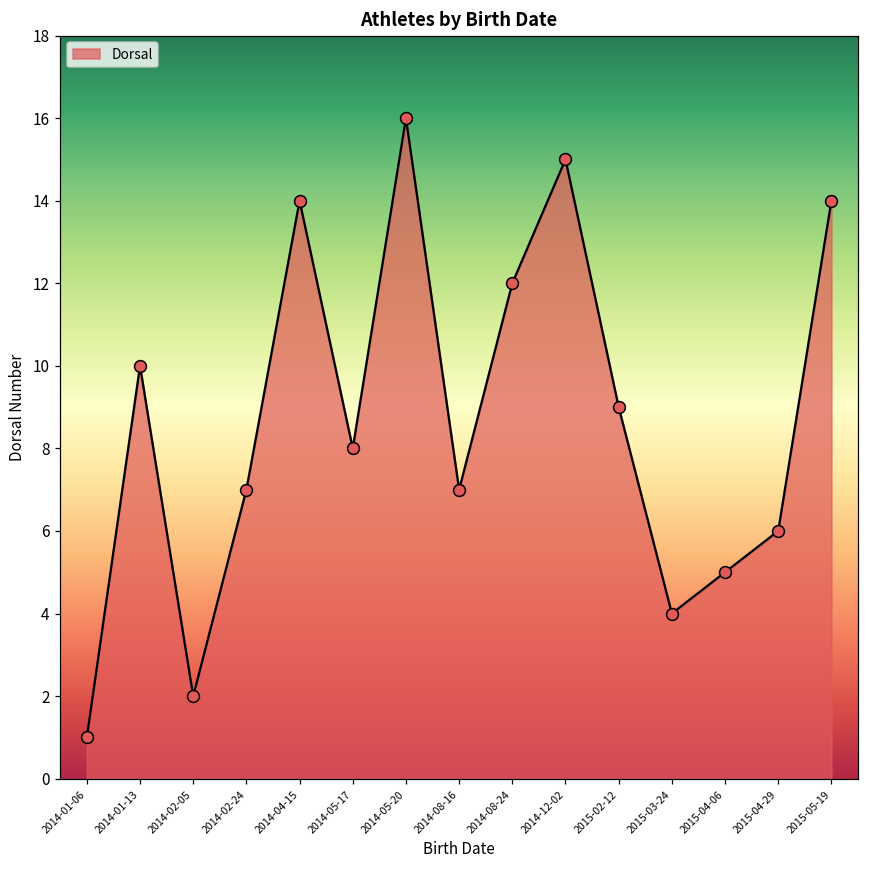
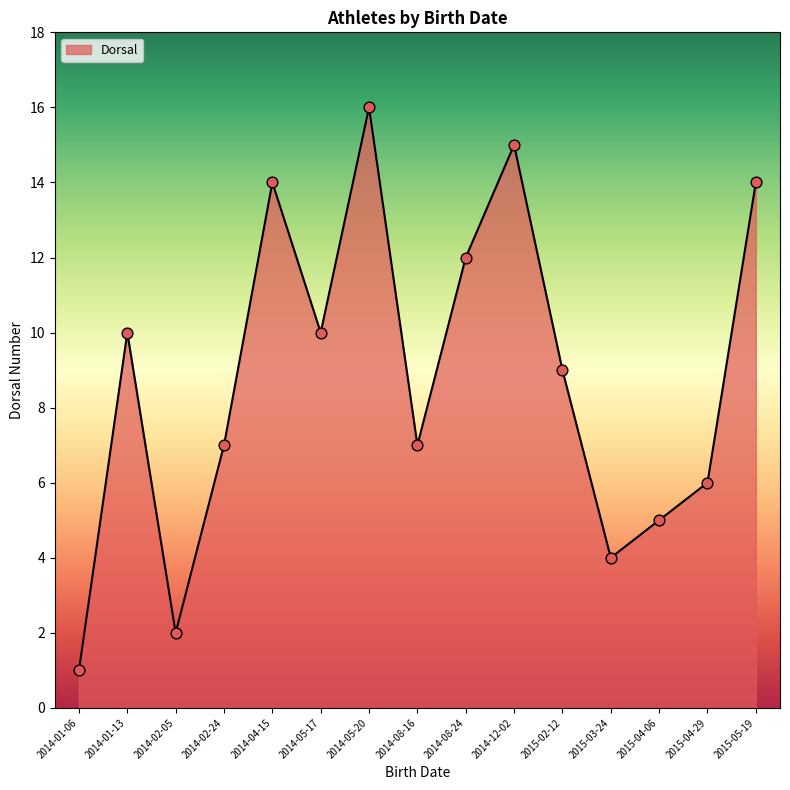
2014-05-17: 8 -> 10
